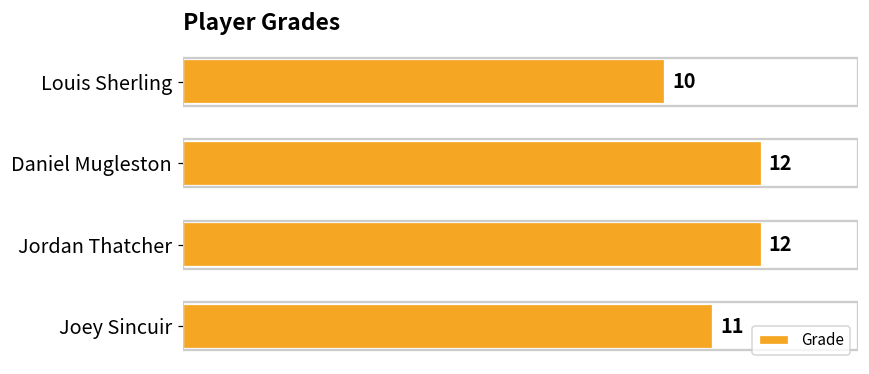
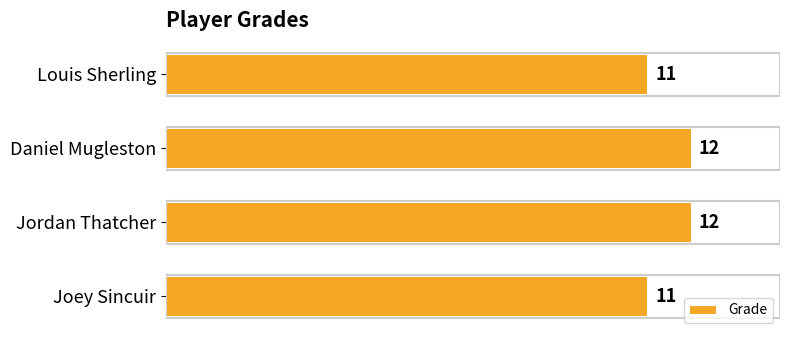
Louis Sherling: 10 -> 11
